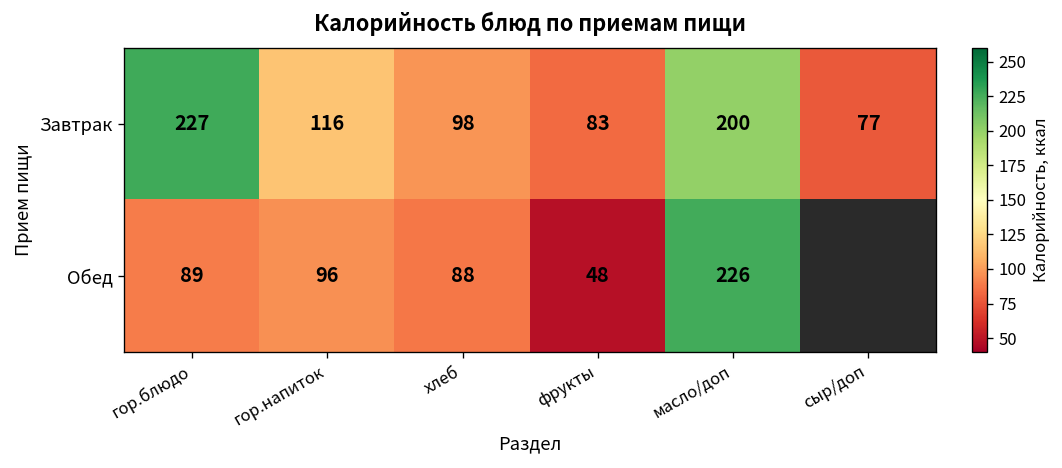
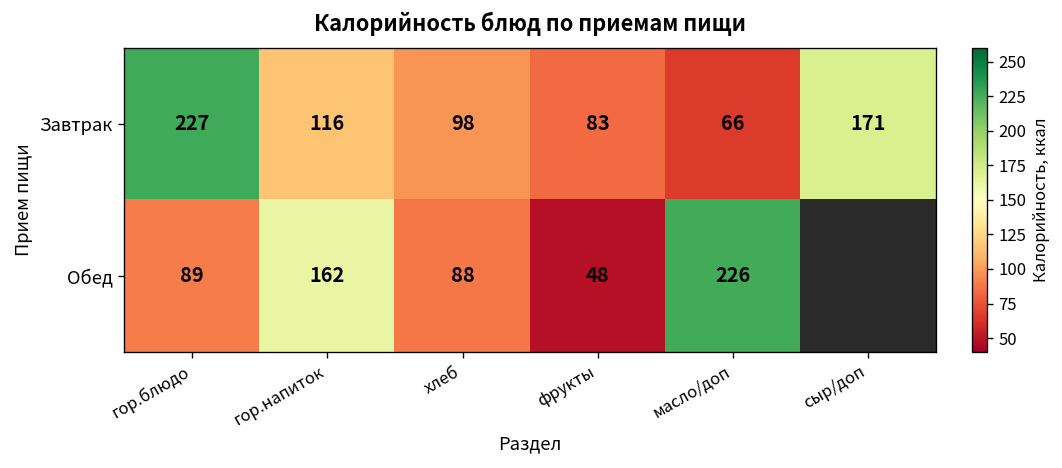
Завтрак, масло/доп: 200 -> 66
Завтрак, сыр/доп: 77 -> 171
Обед, гор.напиток: 96 -> 162
